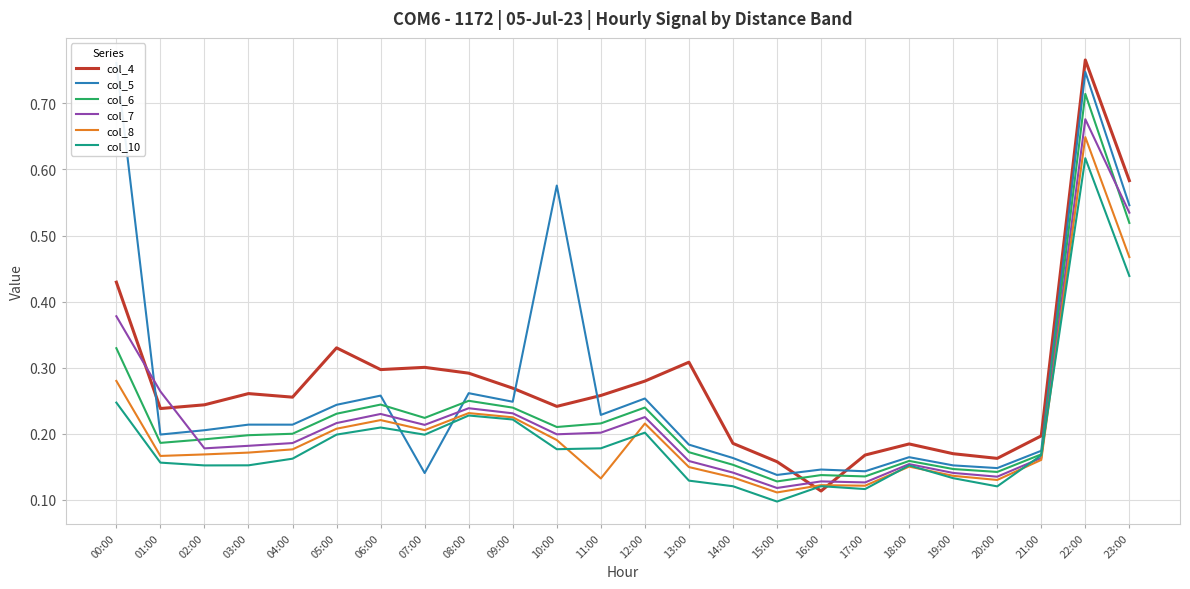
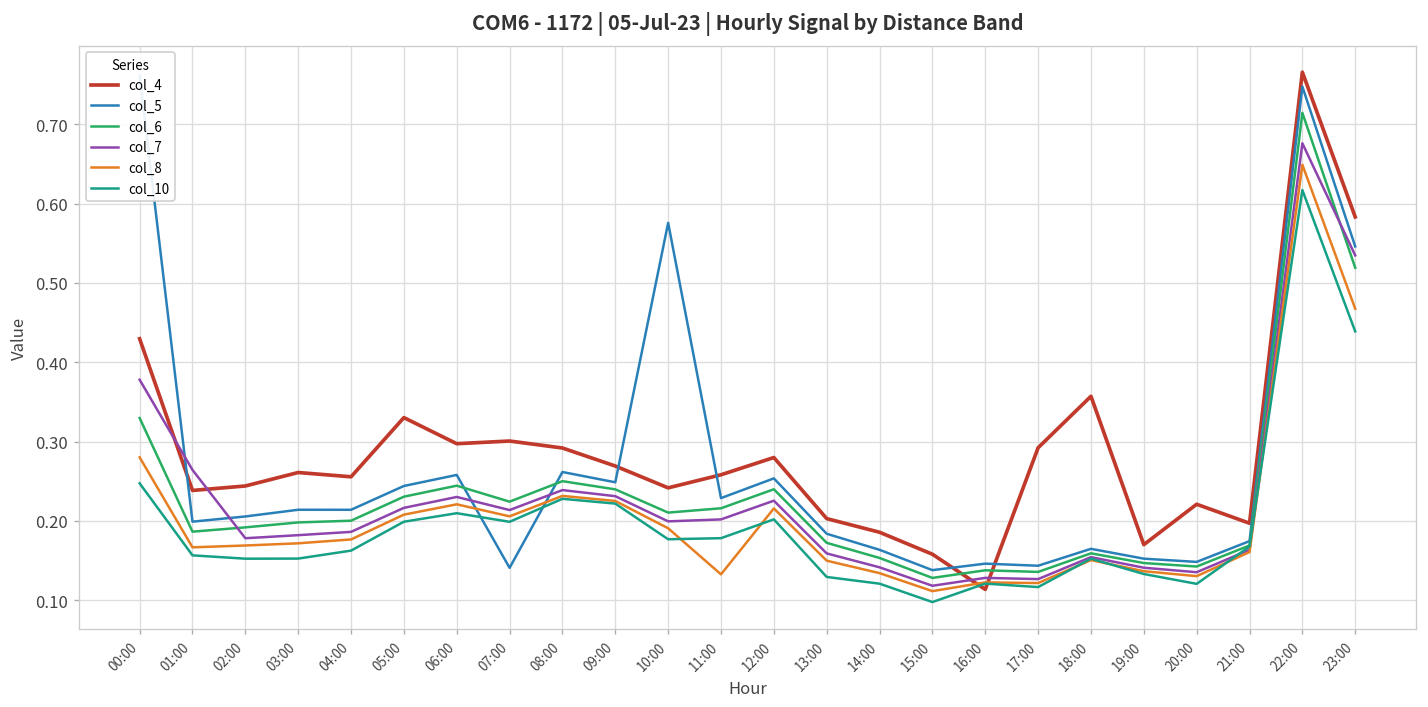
col_4, 13:00: 0.31 -> 0.20
col_4, 17:00: 0.17 -> 0.29
col_4, 18:00: 0.18 -> 0.36
col_4, 20:00: 0.16 -> 0.22
